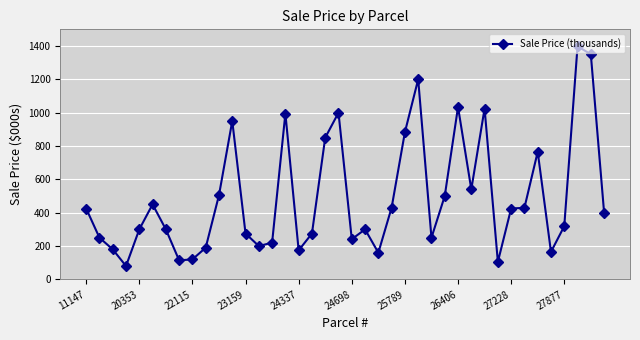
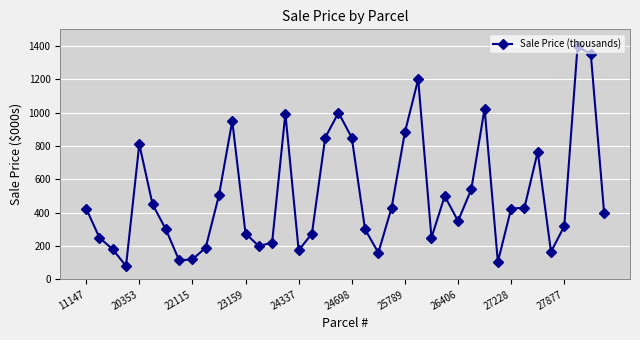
20353: 300 -> 810
24698: 240 -> 850
26406: 1030 -> 350
